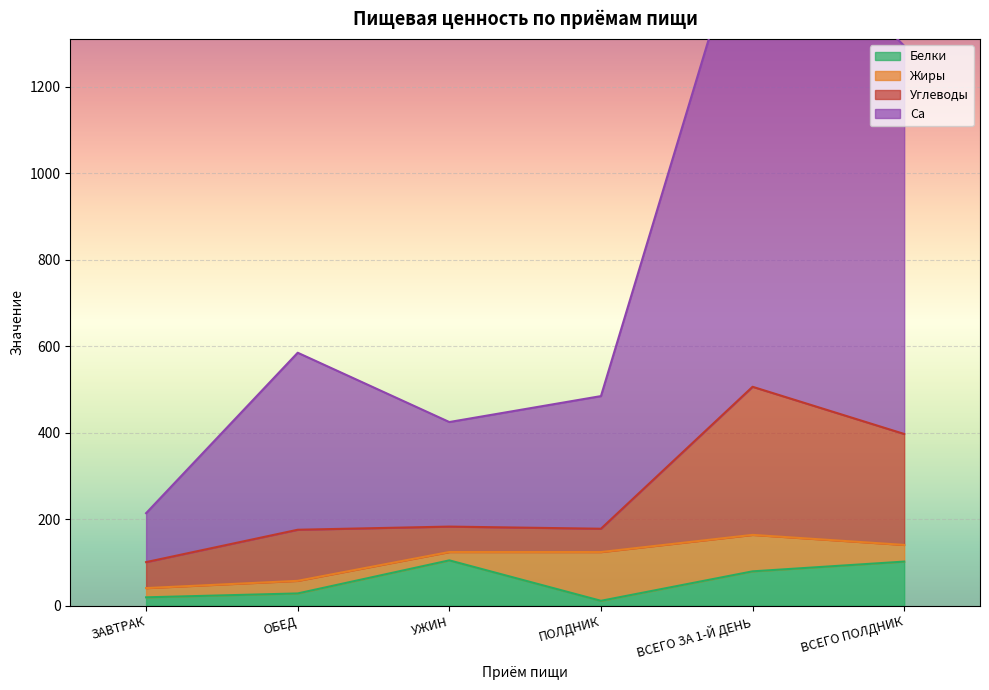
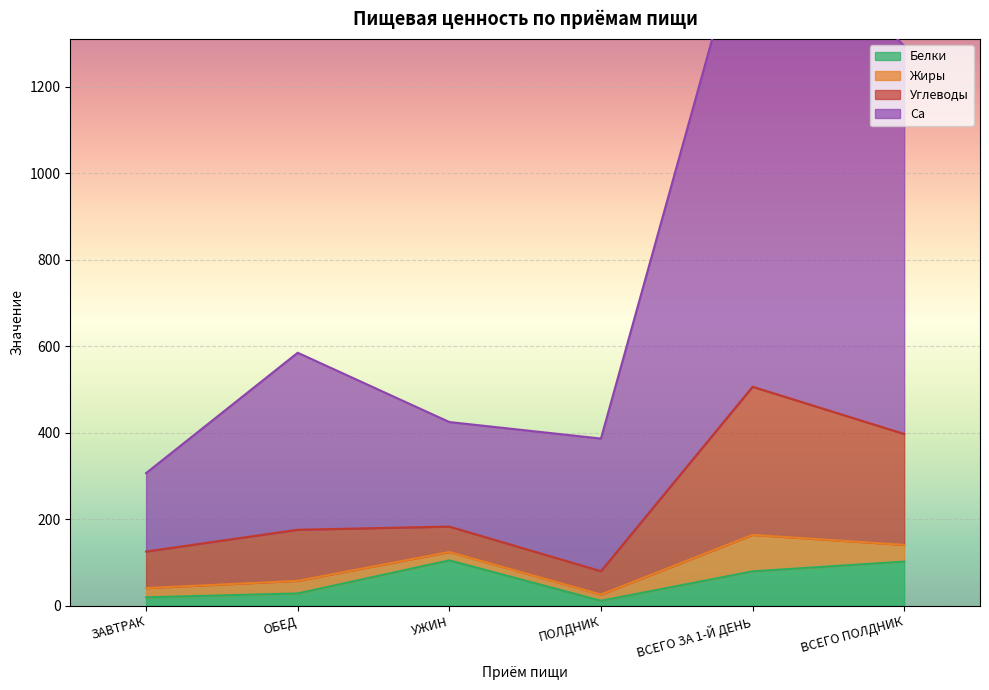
Углеводы, ЗАВТРАК: 60 -> 80
Са, ЗАВТРАК: 110 -> 180
Жиры, ПОЛДНИК: 110 -> 10
